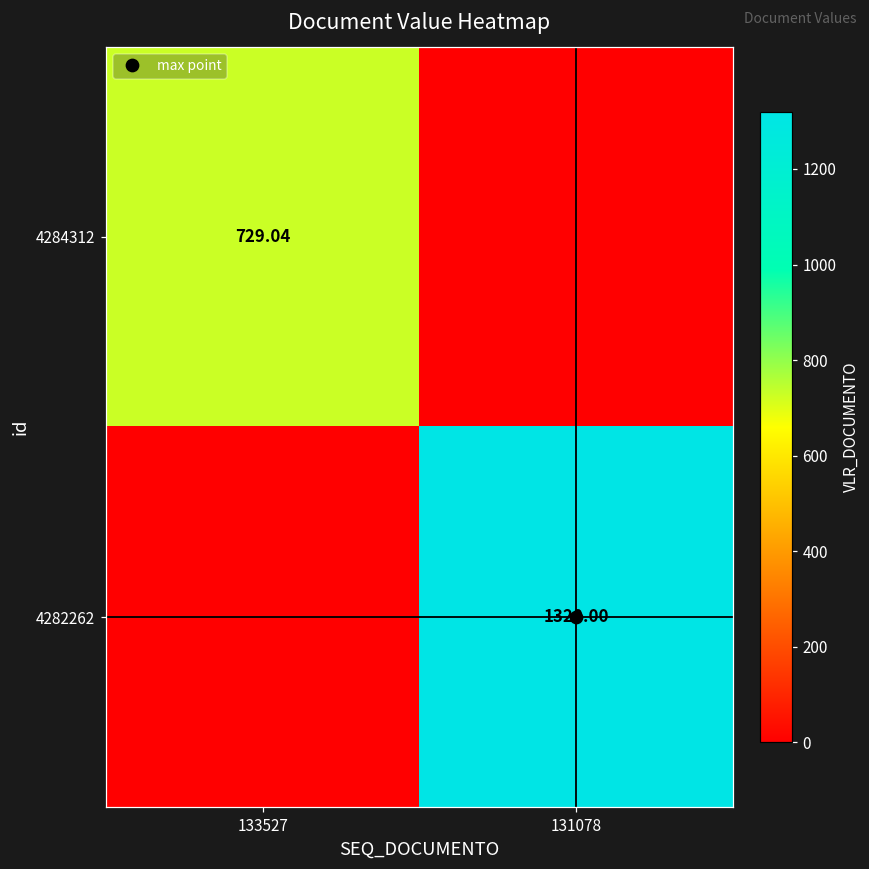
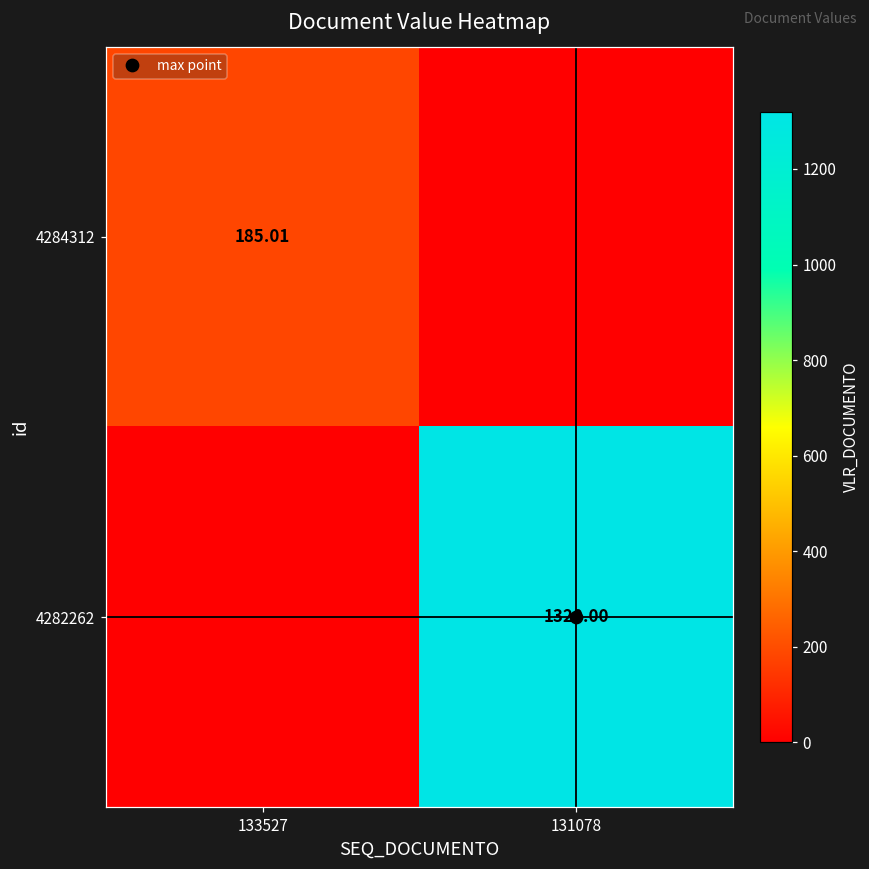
4284312, 133527: 729.04 -> 185.01
